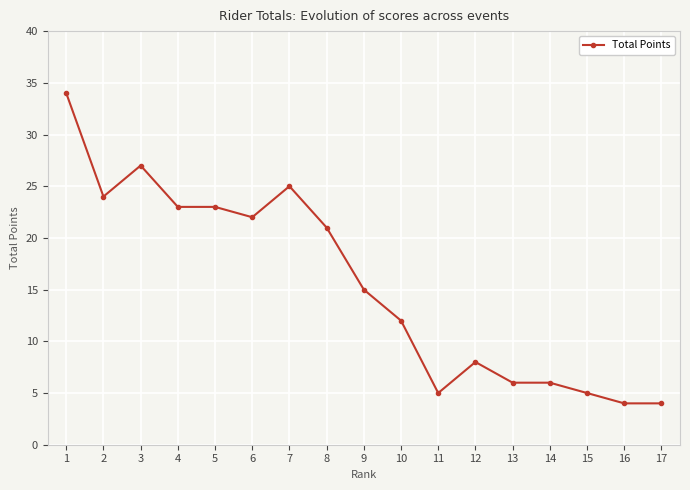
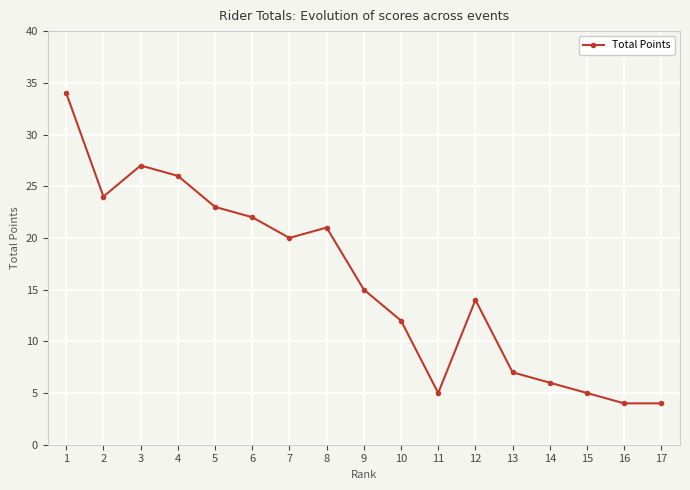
4: 23 -> 26
7: 25 -> 20
12: 8 -> 14
13: 6 -> 7
